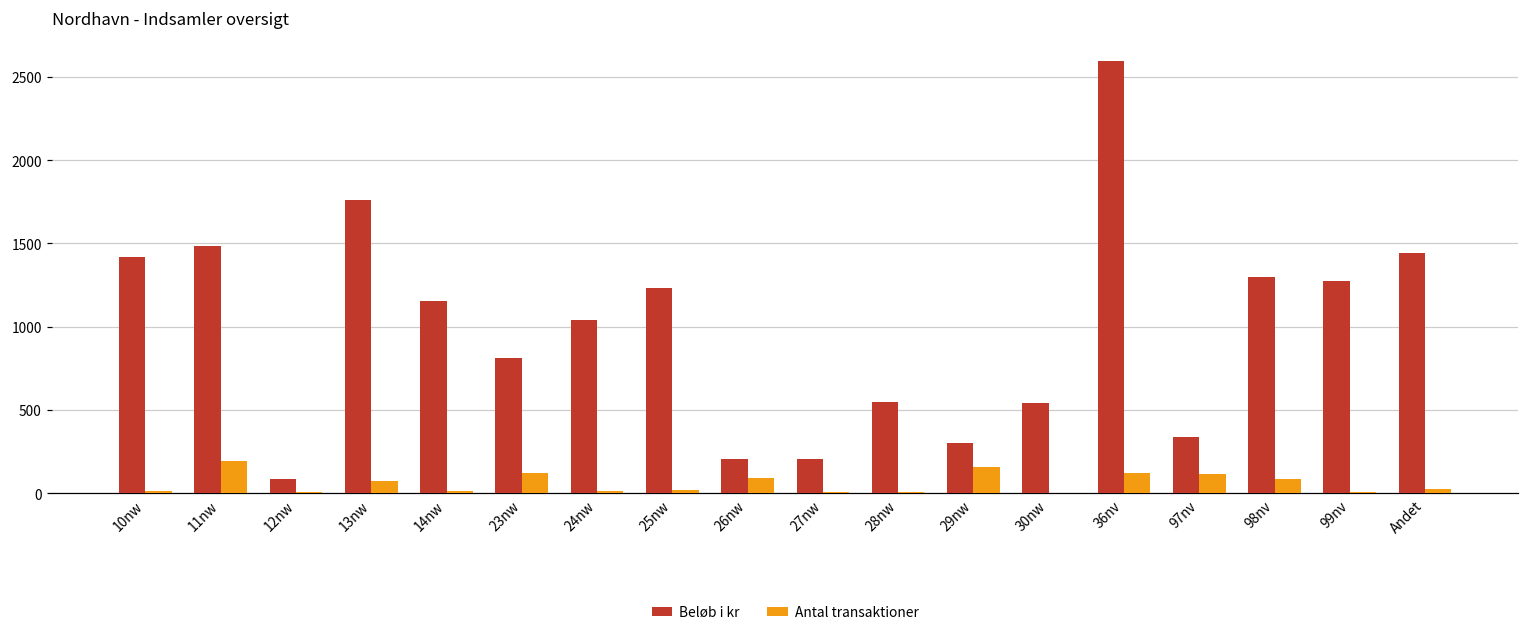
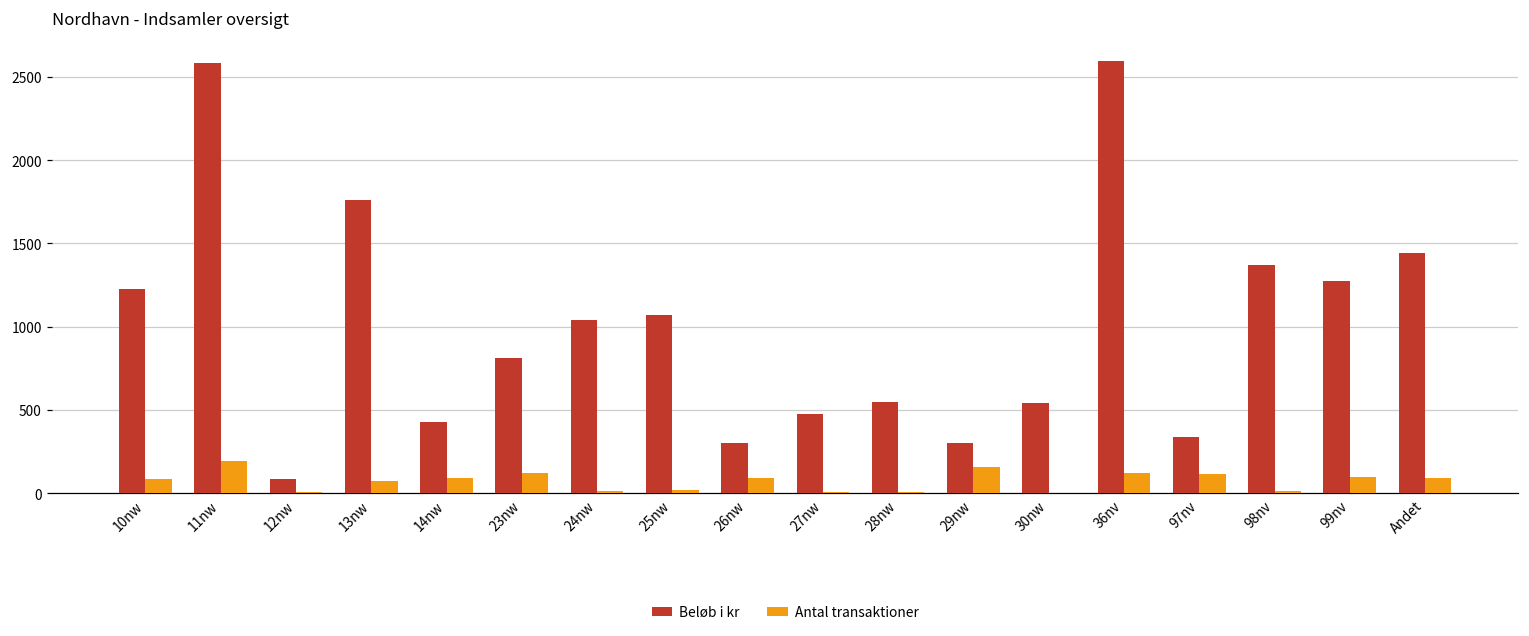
Beløb i kr, 10nw: 1420 -> 1230
Antal transaktioner, 10nw: 10 -> 80
Beløb i kr, 11nw: 1490 -> 2580
Beløb i kr, 14nw: 1160 -> 430
Antal transaktioner, 14nw: 10 -> 90
Beløb i kr, 25nw: 1230 -> 1070
Beløb i kr, 26nw: 200 -> 300
Beløb i kr, 27nw: 210 -> 480
Beløb i kr, 98nv: 1300 -> 1370
Antal transaktioner, 98nv: 90 -> 20
Antal transaktioner, 99nv: 10 -> 100
Antal transaktioner, Andet: 20 -> 90
